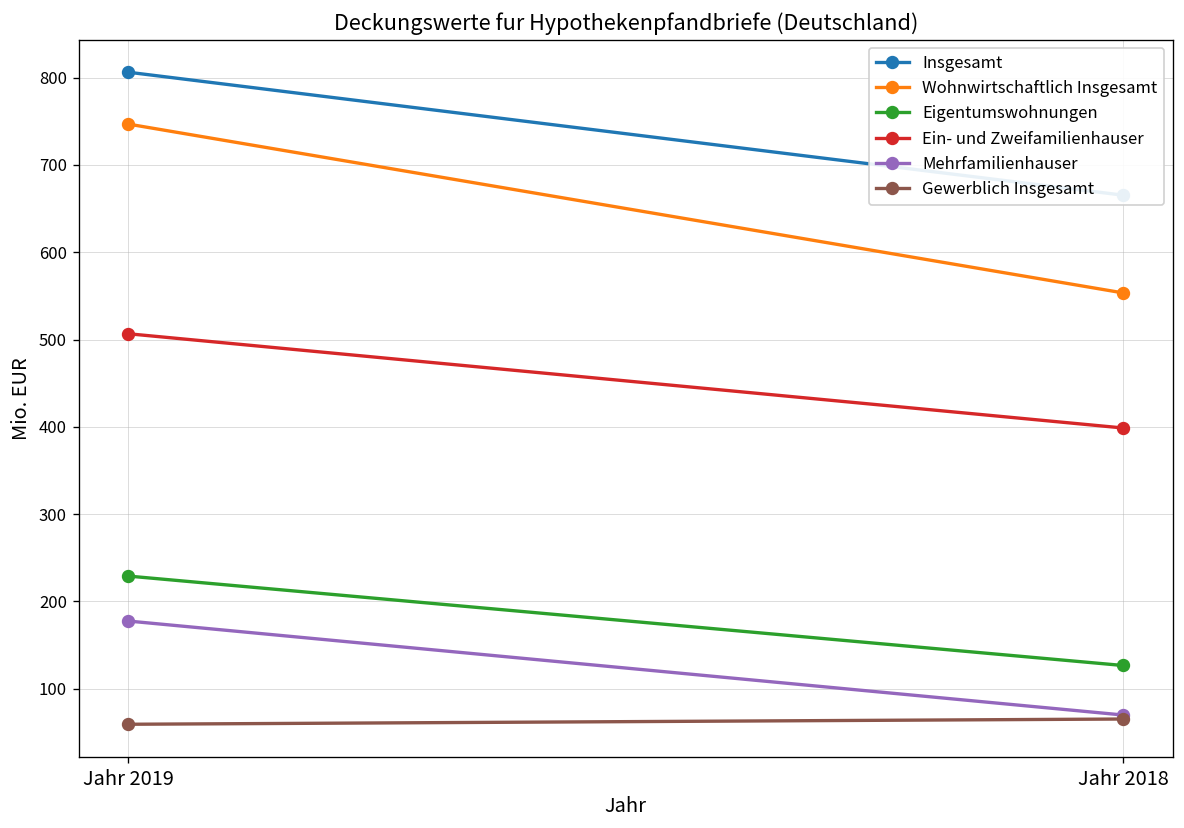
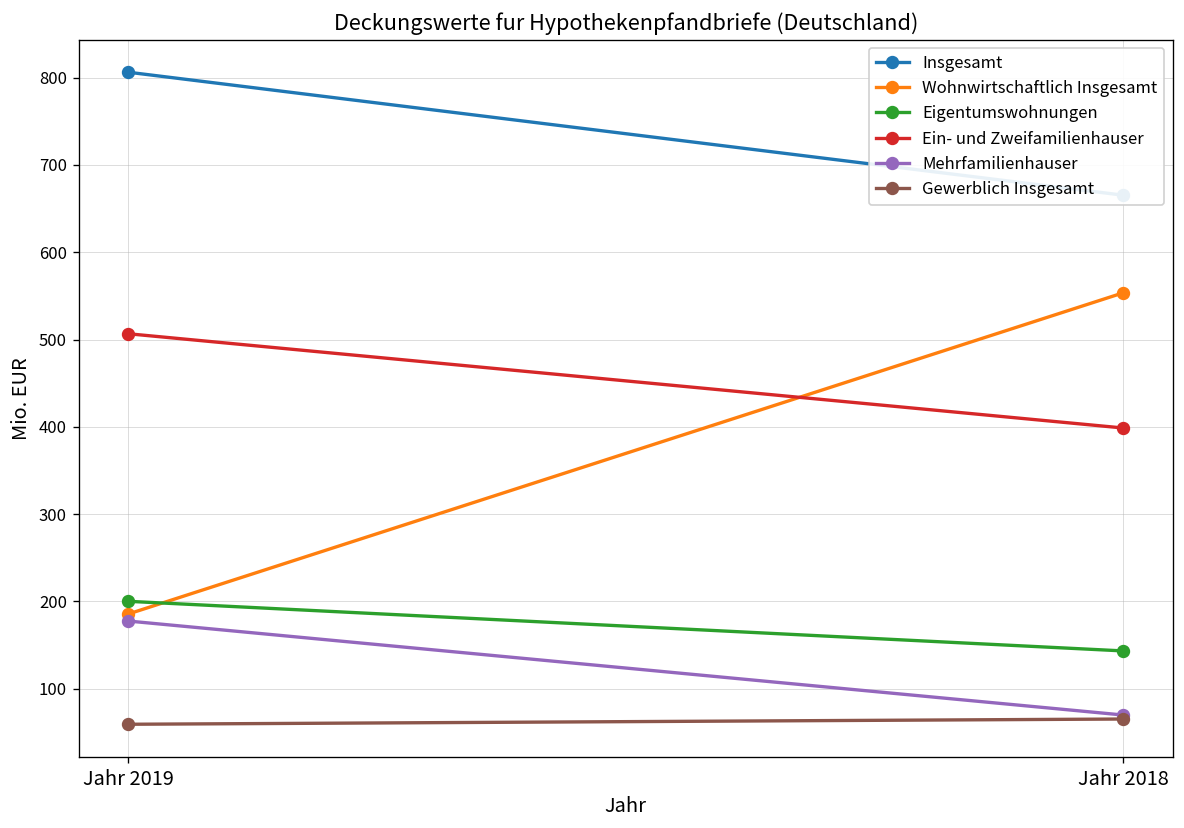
Wohnwirtschaftlich Insgesamt, Jahr 2019: 750 -> 190
Eigentumswohnungen, Jahr 2019: 230 -> 200
Eigentumswohnungen, Jahr 2018: 130 -> 140
